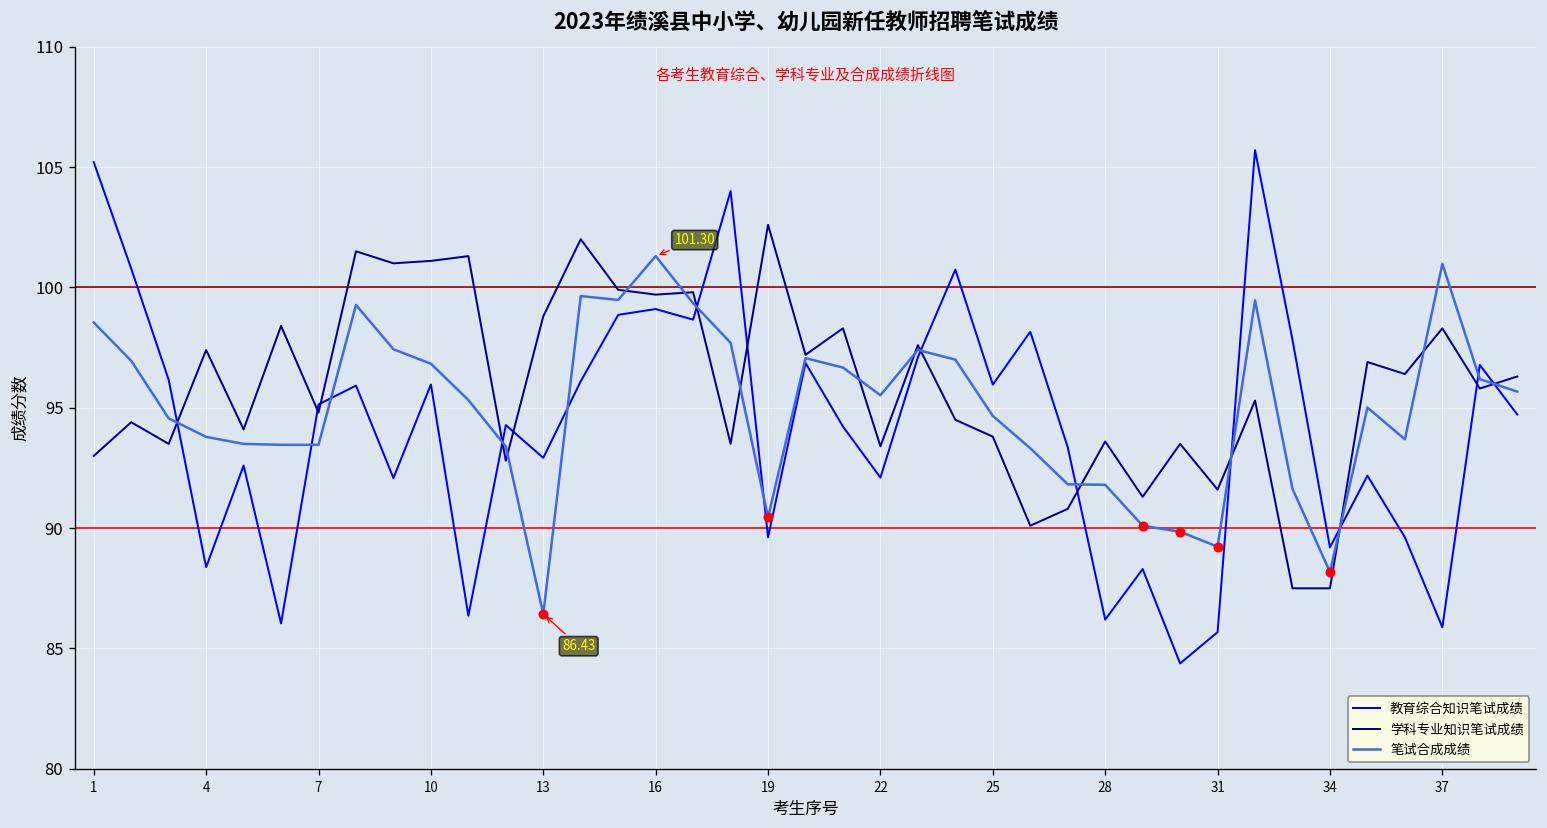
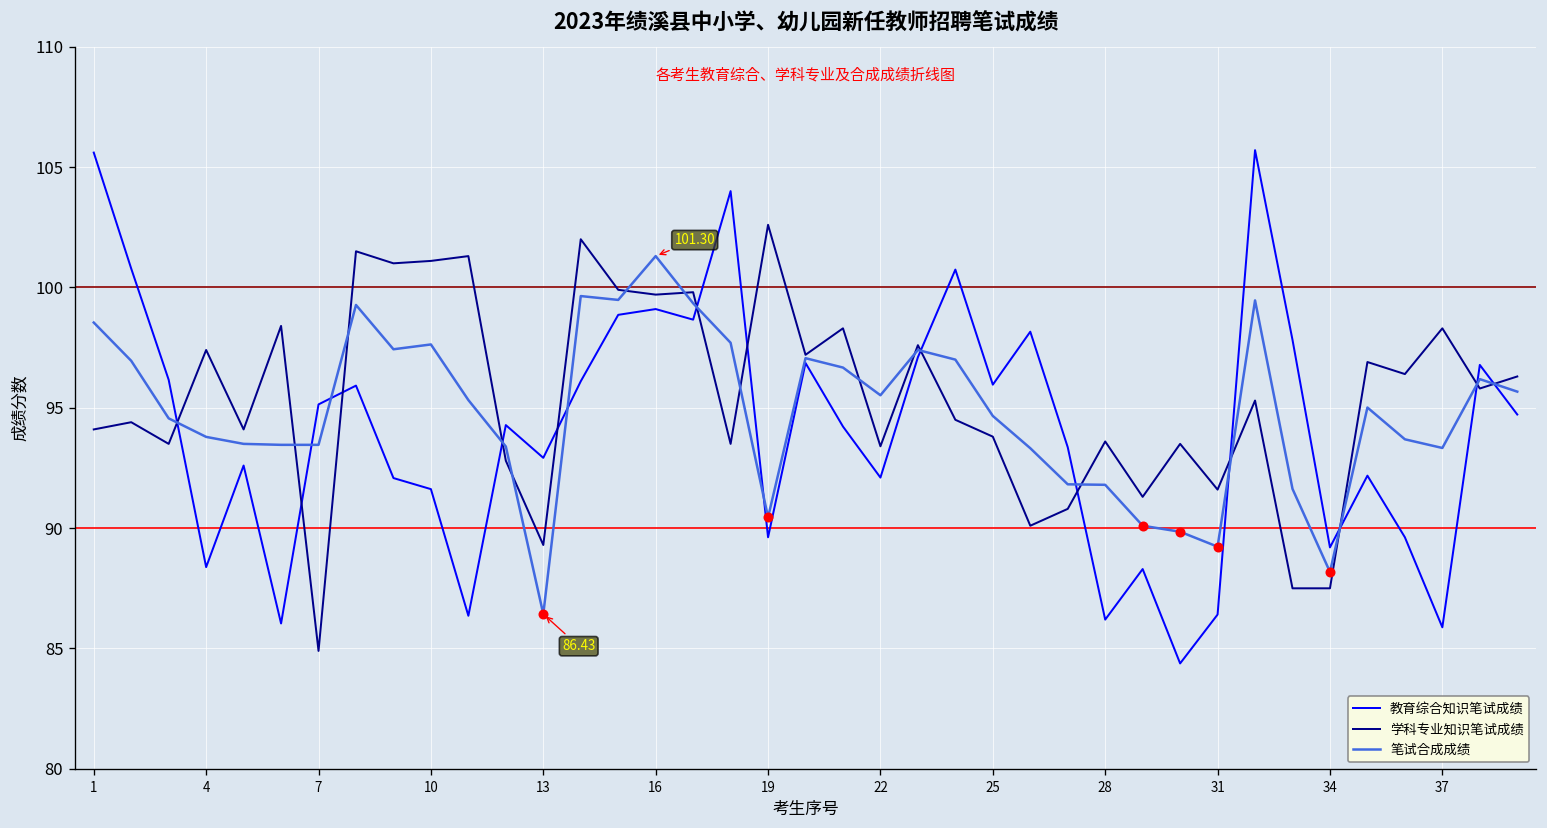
教育综合知识笔试成绩, 1: 105.2 -> 105.6
学科专业知识笔试成绩, 1: 93.0 -> 94.1
学科专业知识笔试成绩, 7: 94.8 -> 84.9
教育综合知识笔试成绩, 10: 96.0 -> 91.6
笔试合成成绩, 10: 96.8 -> 97.6
学科专业知识笔试成绩, 13: 98.8 -> 89.3
教育综合知识笔试成绩, 31: 85.7 -> 86.4
笔试合成成绩, 37: 101.0 -> 93.3
